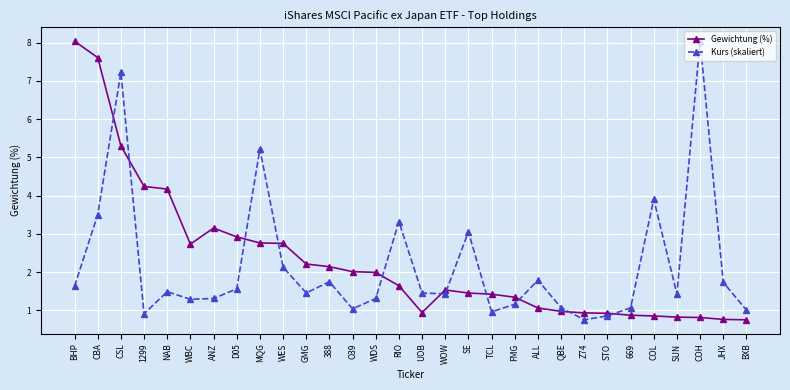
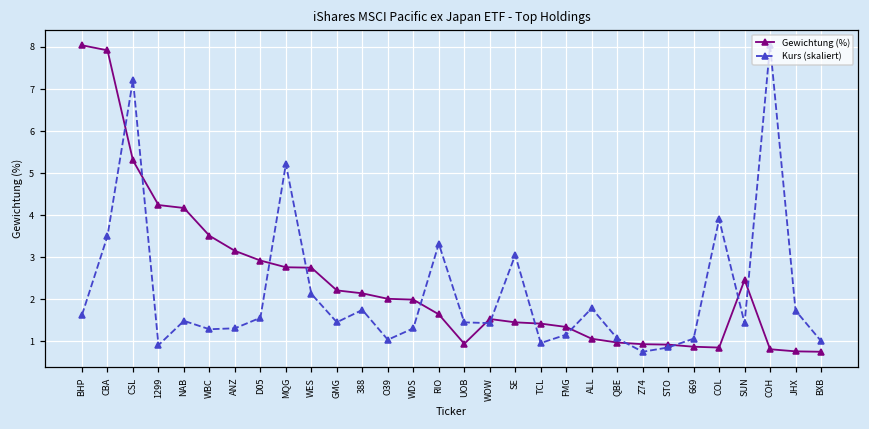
Gewichtung (%), CBA: 7.6 -> 7.9
Gewichtung (%), WBC: 2.7 -> 3.5
Gewichtung (%), SUN: 0.8 -> 2.5
